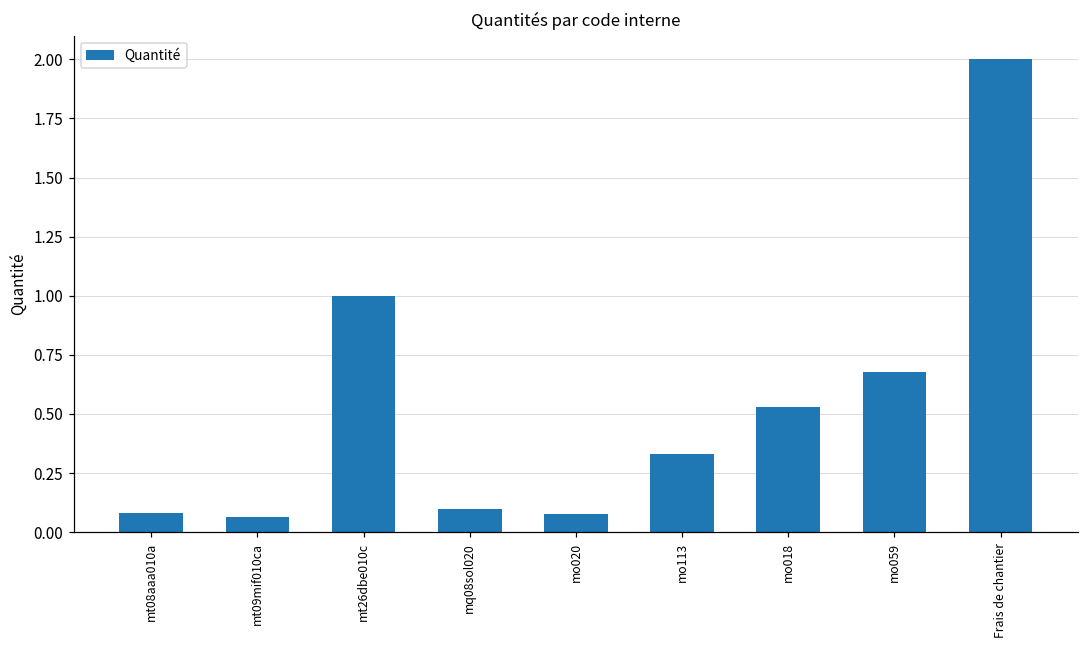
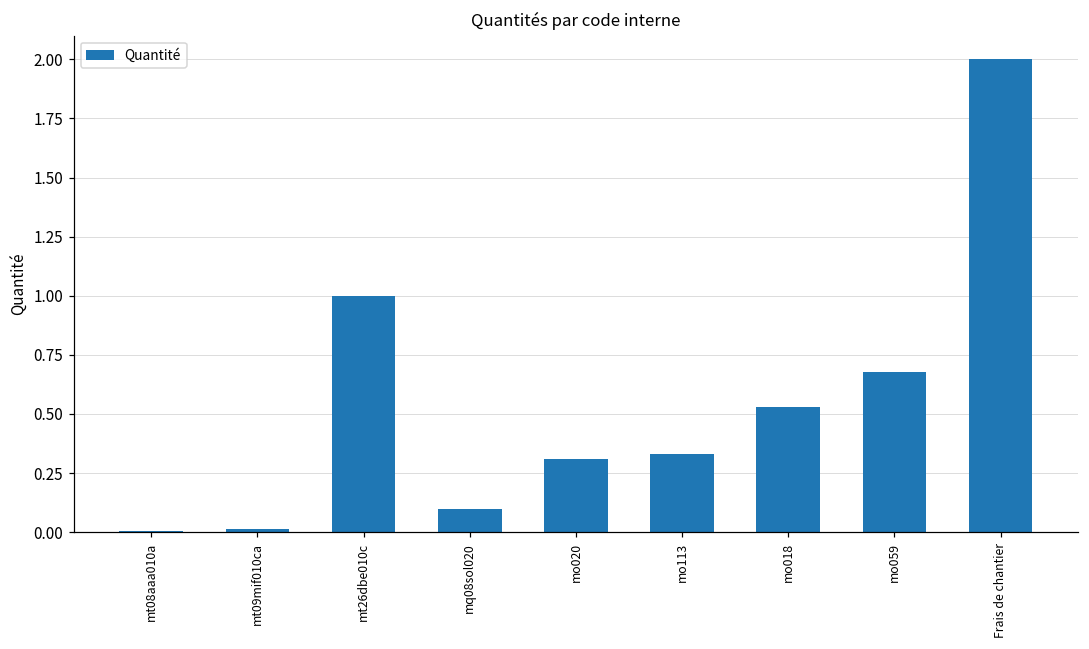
mt08aaa010a: 0.08 -> 0.01
mt09mif010ca: 0.07 -> 0.02
mo020: 0.08 -> 0.31
